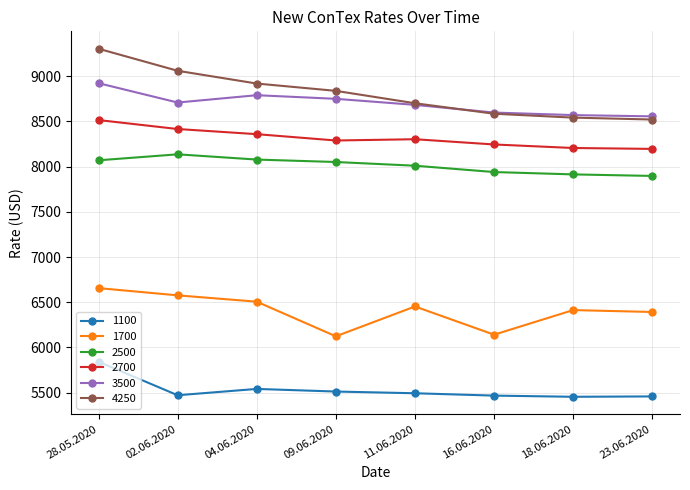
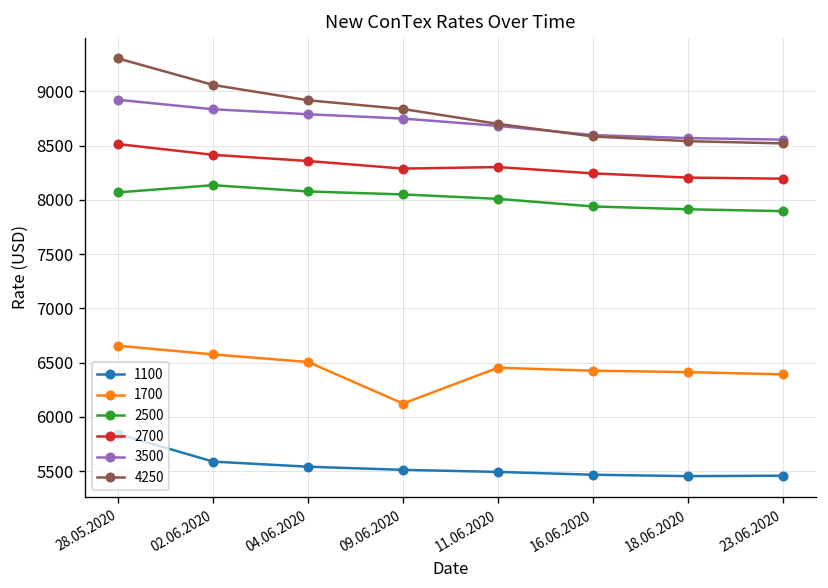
1100, 02.06.2020: 5500 -> 5600
3500, 02.06.2020: 8700 -> 8800
1700, 16.06.2020: 6100 -> 6400
